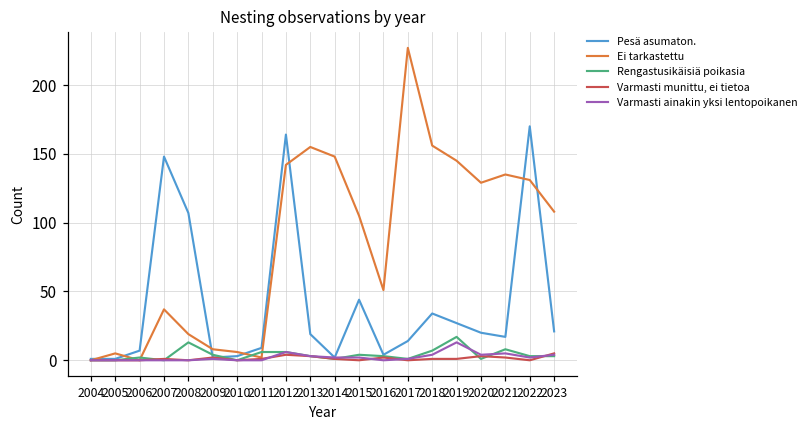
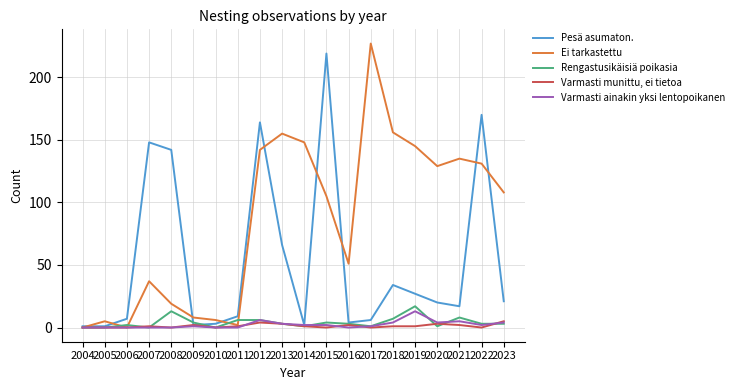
Pesä asumaton., 2008: 107 -> 142
Pesä asumaton., 2013: 19 -> 66
Pesä asumaton., 2015: 44 -> 219
Pesä asumaton., 2017: 14 -> 6
